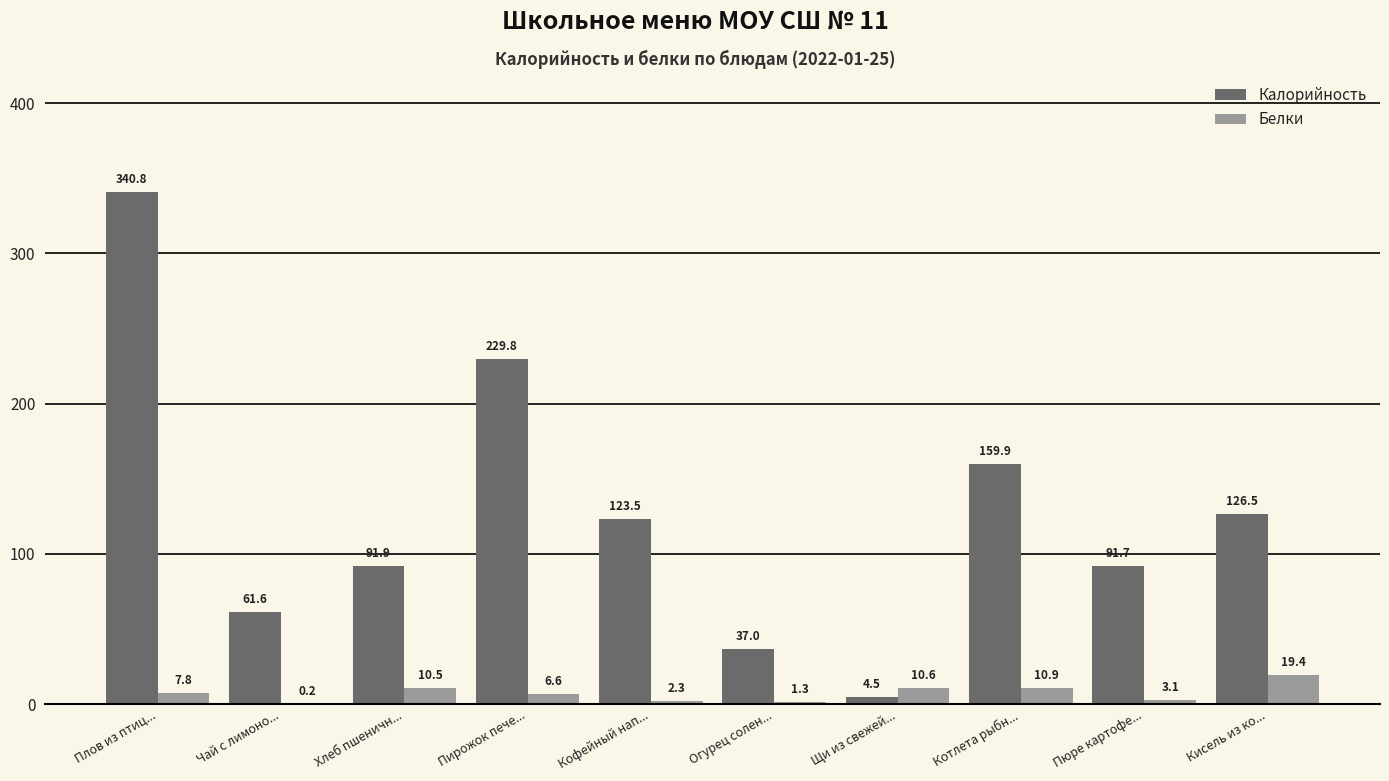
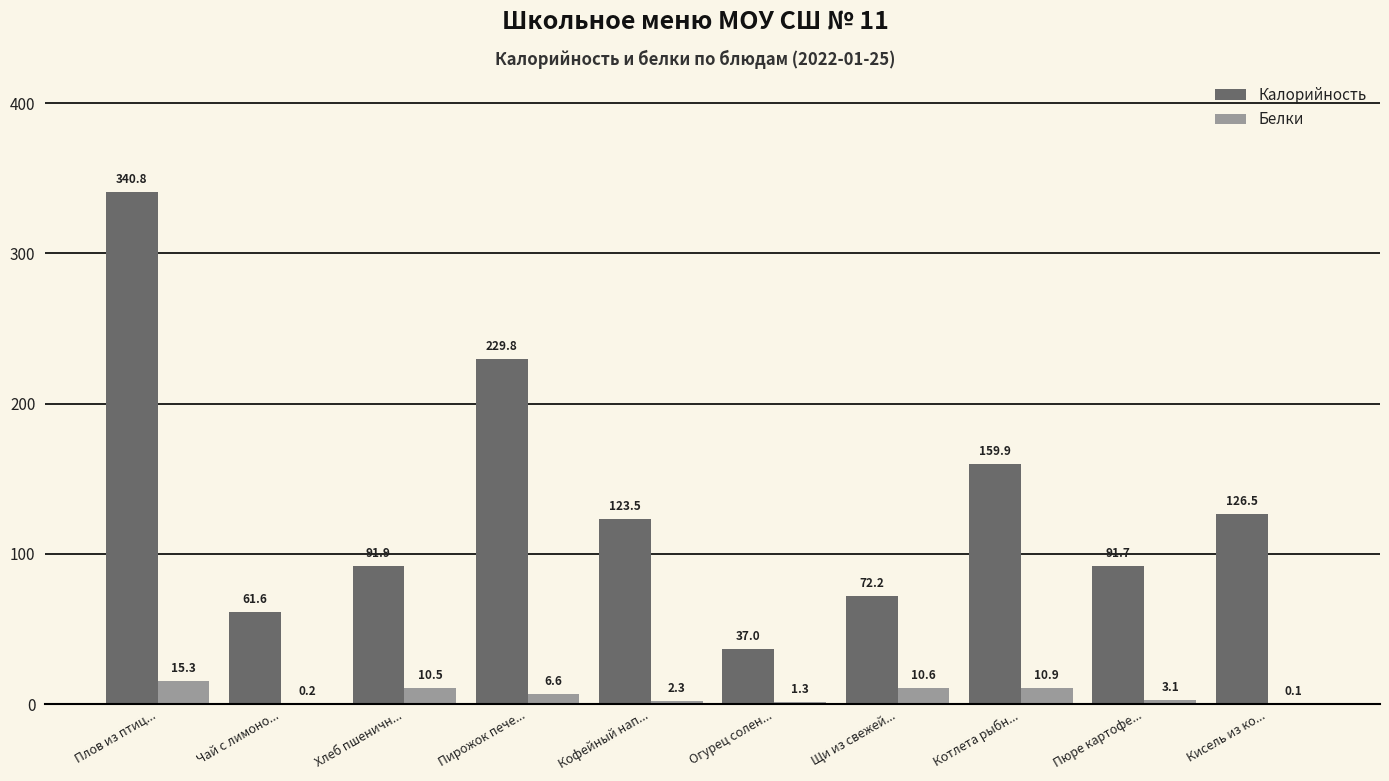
Белки, Плов из птиц...: 7.8 -> 15.3
Калорийность, Щи из свежей...: 4.5 -> 72.2
Белки, Кисель из ко...: 19.4 -> 0.1
